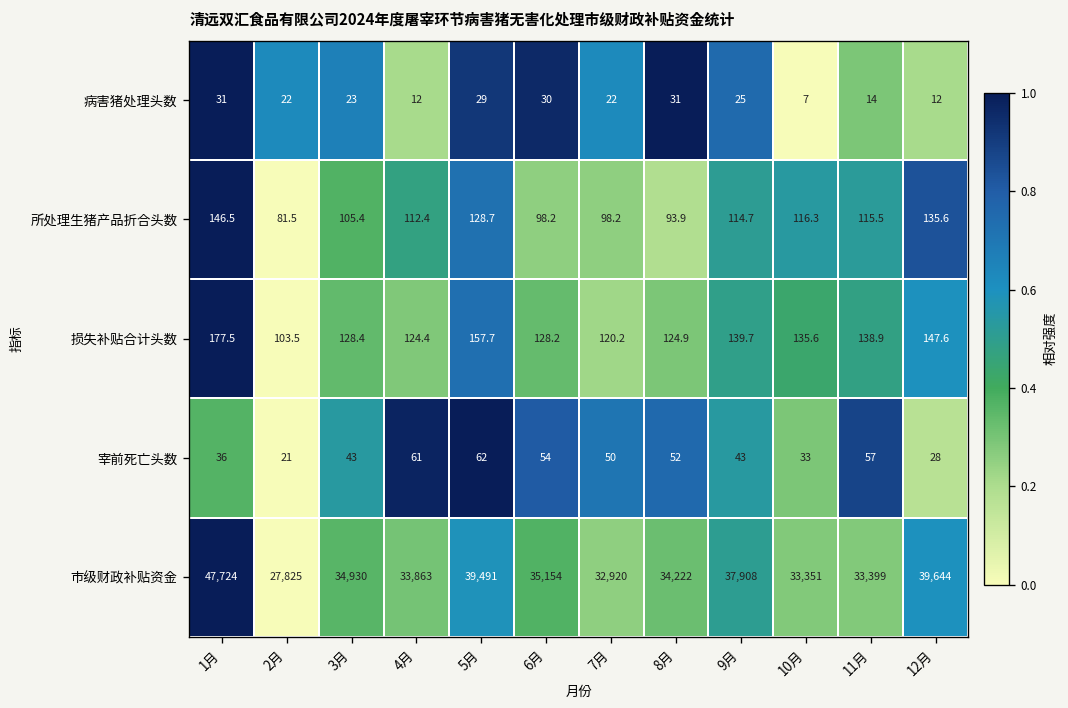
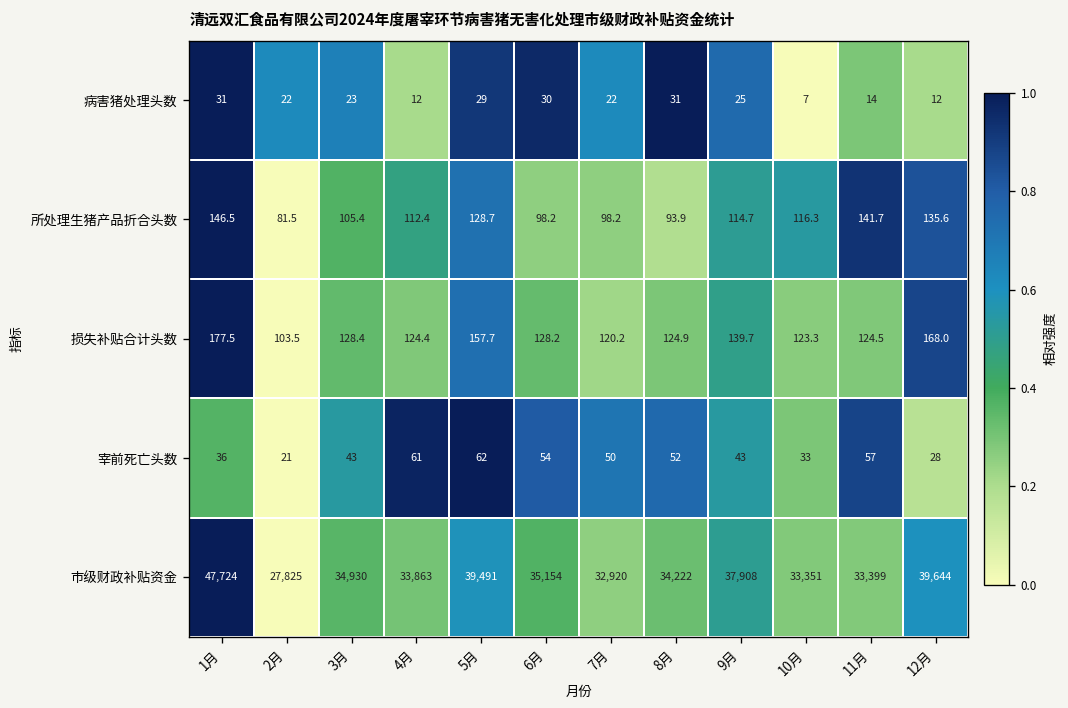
所处理生猪产品折合头数, 11月: 115.5 -> 141.7
损失补贴合计头数, 10月: 135.6 -> 123.3
损失补贴合计头数, 11月: 138.9 -> 124.5
损失补贴合计头数, 12月: 147.6 -> 168.0
